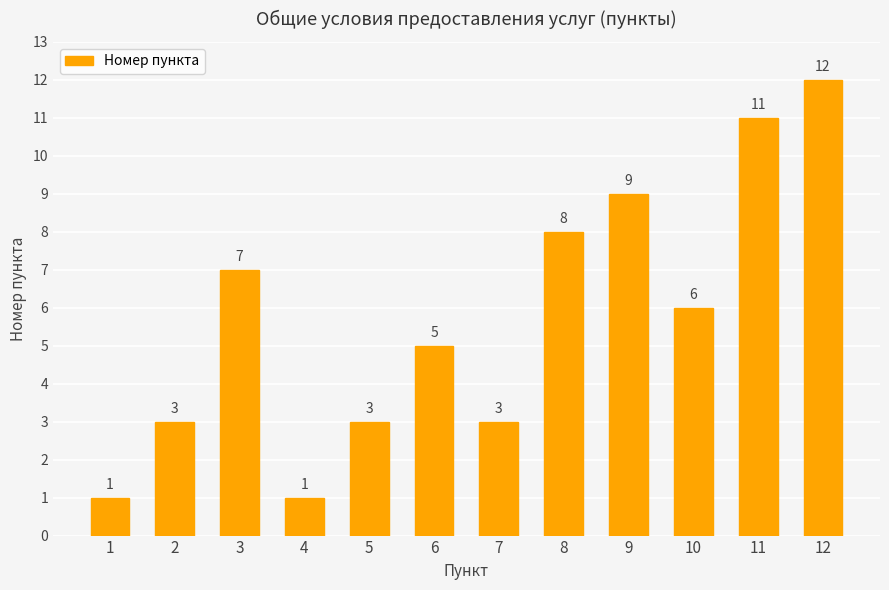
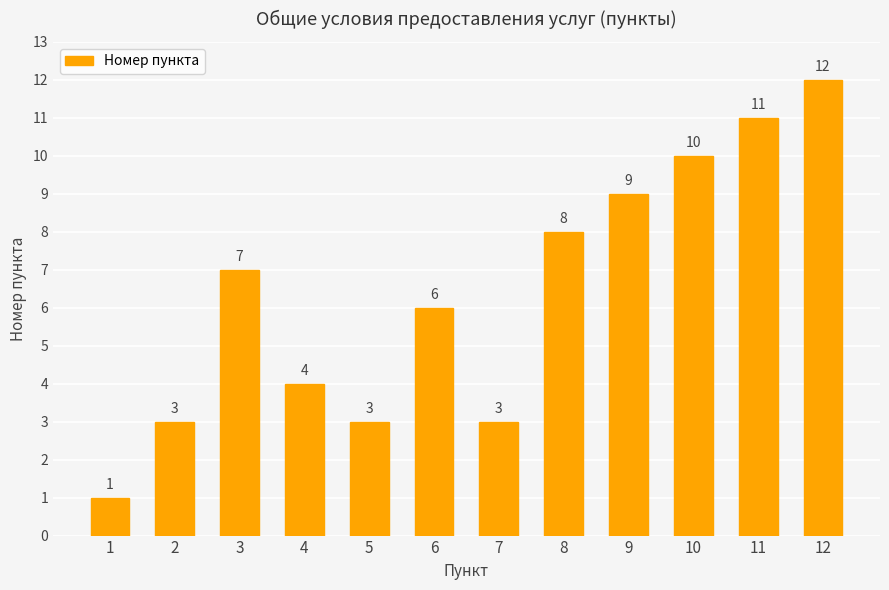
4: 1 -> 4
6: 5 -> 6
10: 6 -> 10
